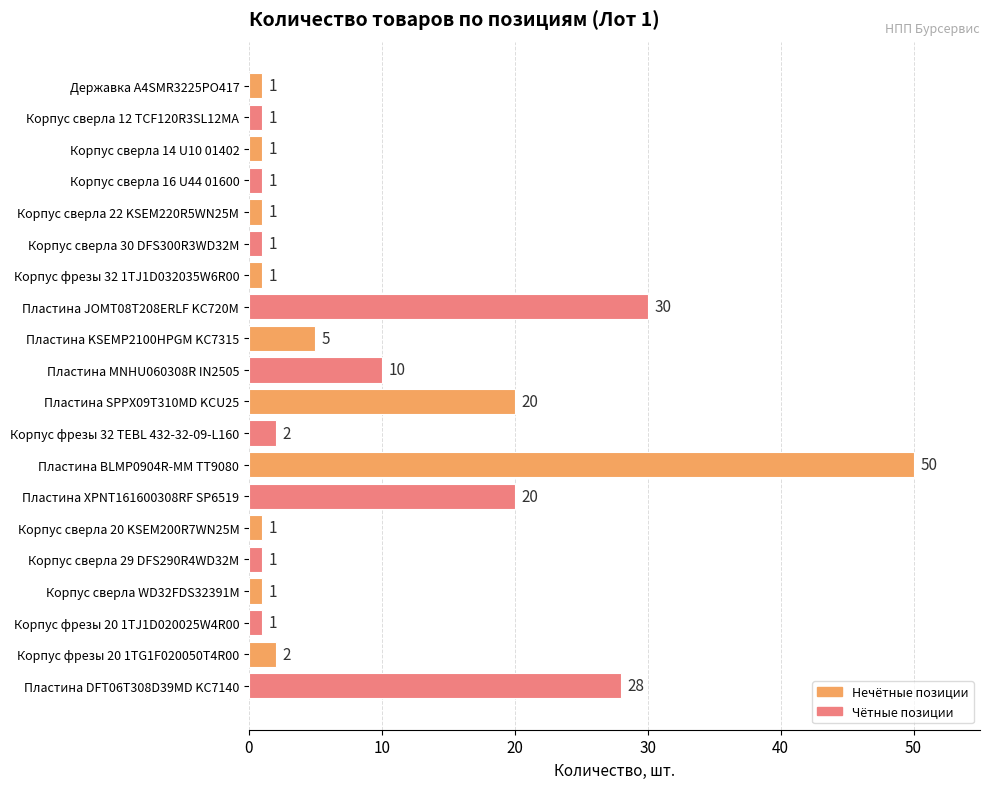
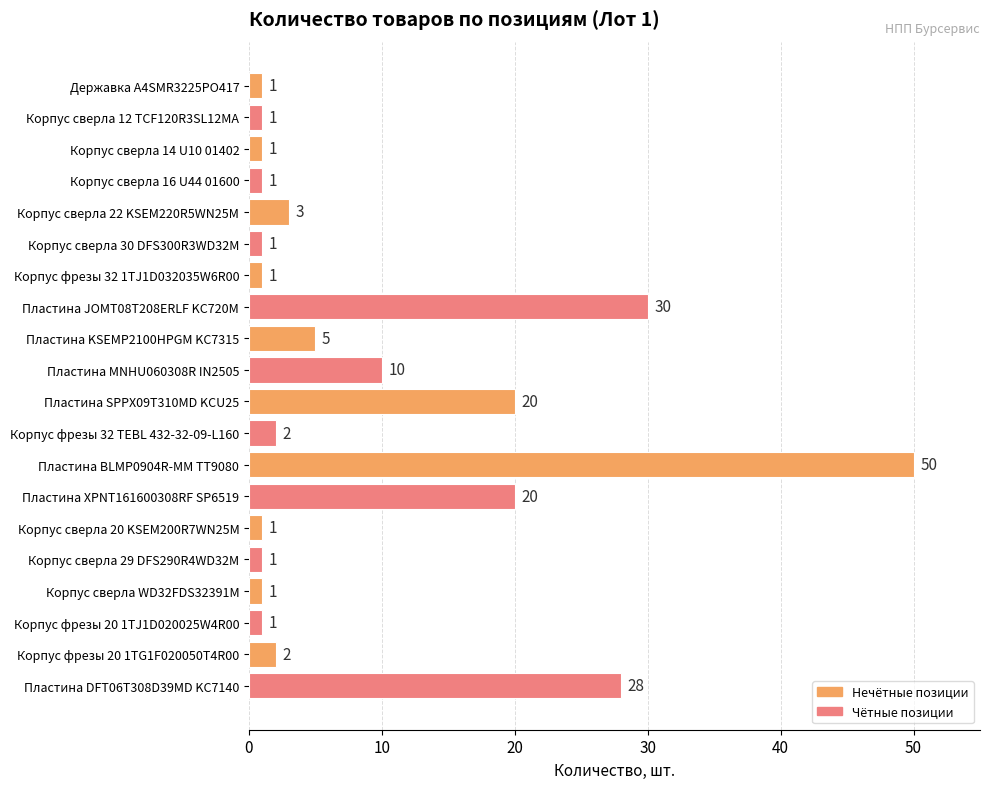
Корпус сверла 22 KSEM220R5WN25M: 1 -> 3
